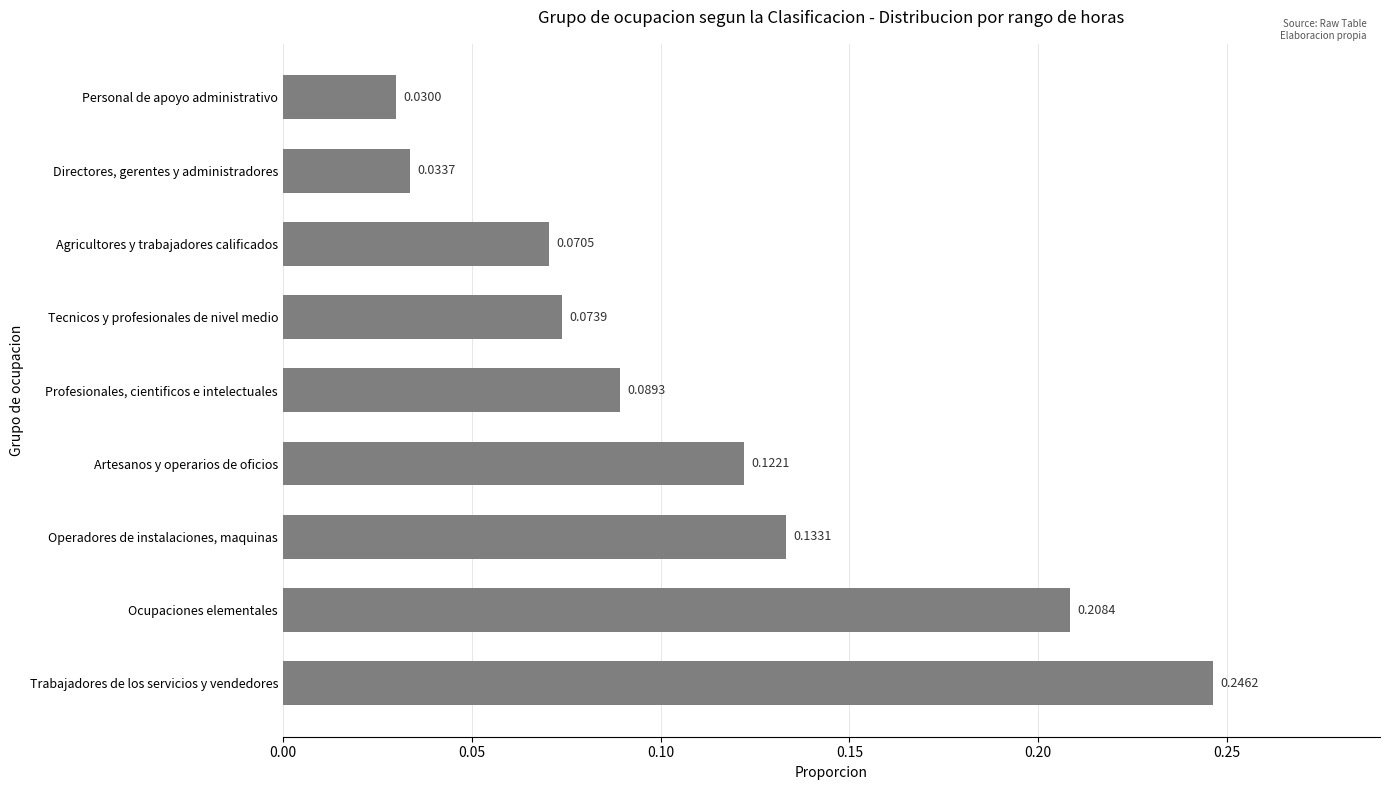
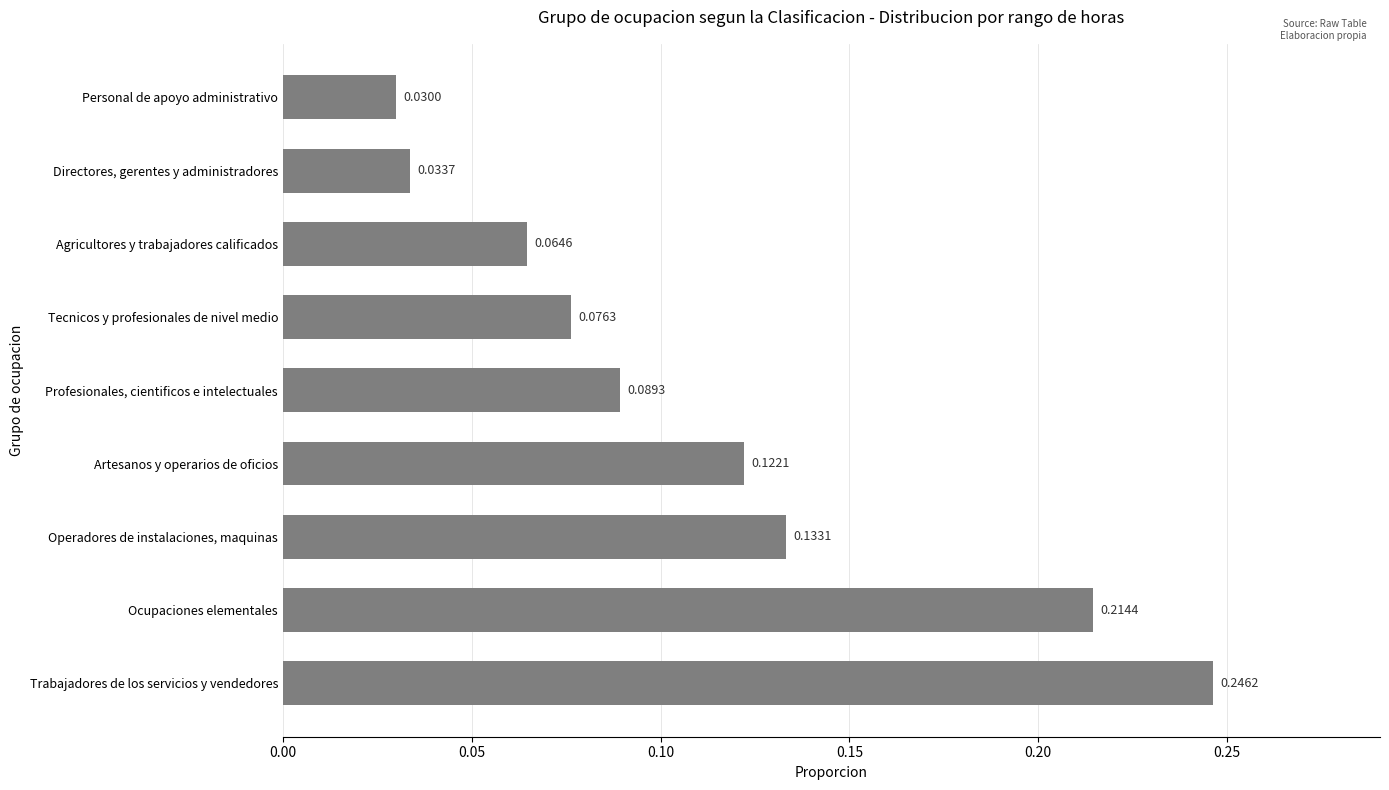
Agricultores y trabajadores calificados: 0.0705 -> 0.0646
Tecnicos y profesionales de nivel medio: 0.0739 -> 0.0763
Ocupaciones elementales: 0.2084 -> 0.2144
